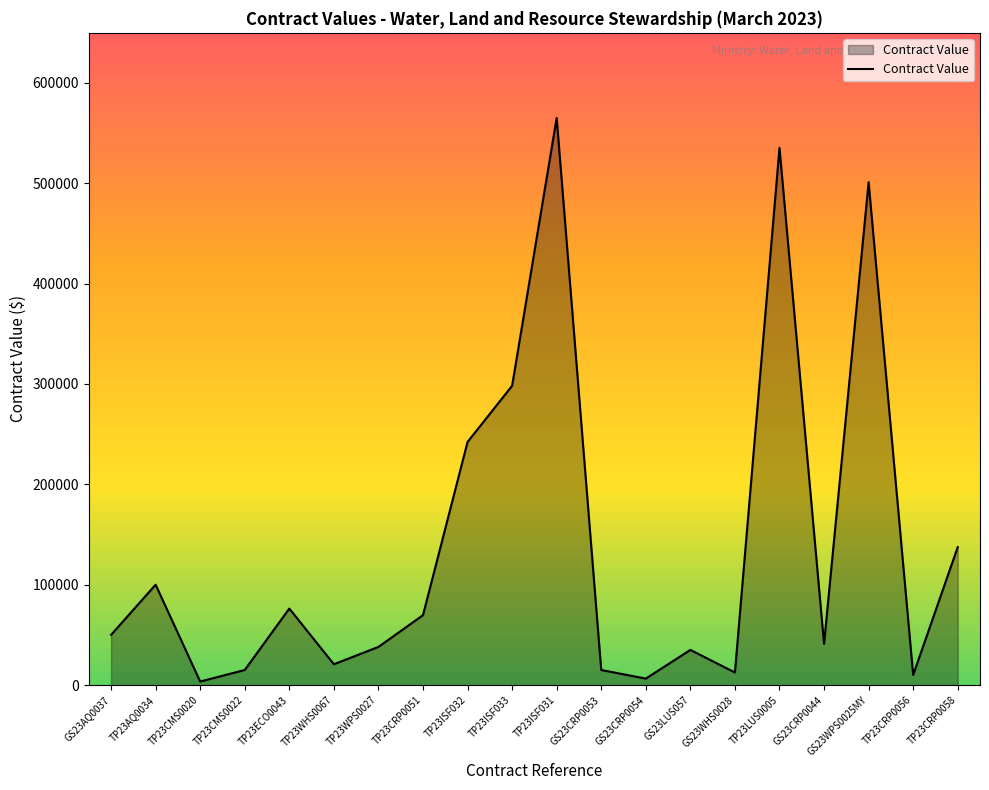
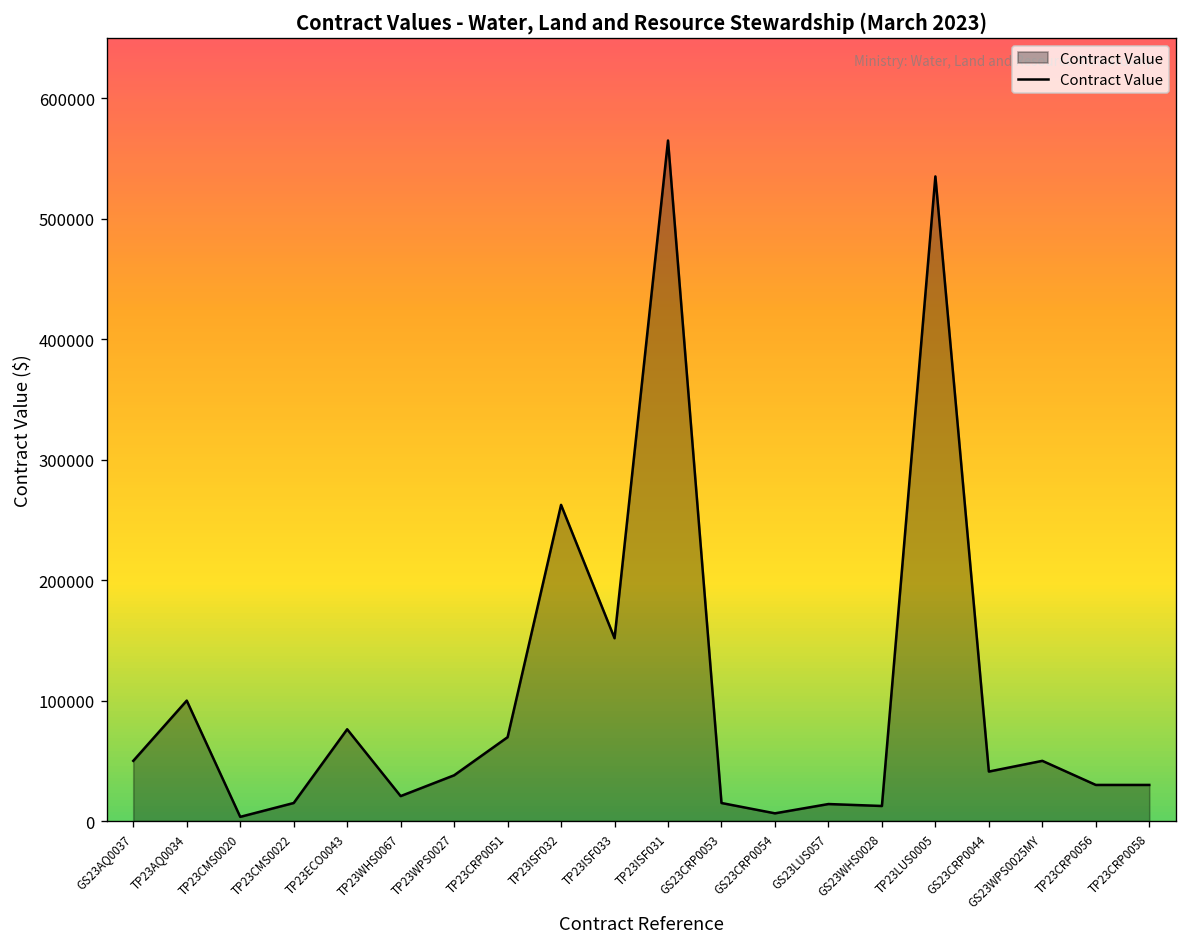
TP23ISF032: 242000 -> 263000
TP23ISF033: 298000 -> 152000
GS23LUS057: 35000 -> 14000
GS23WPS0025MY: 501000 -> 50000
TP23CRP0056: 10000 -> 30000
TP23CRP0058: 137000 -> 30000
